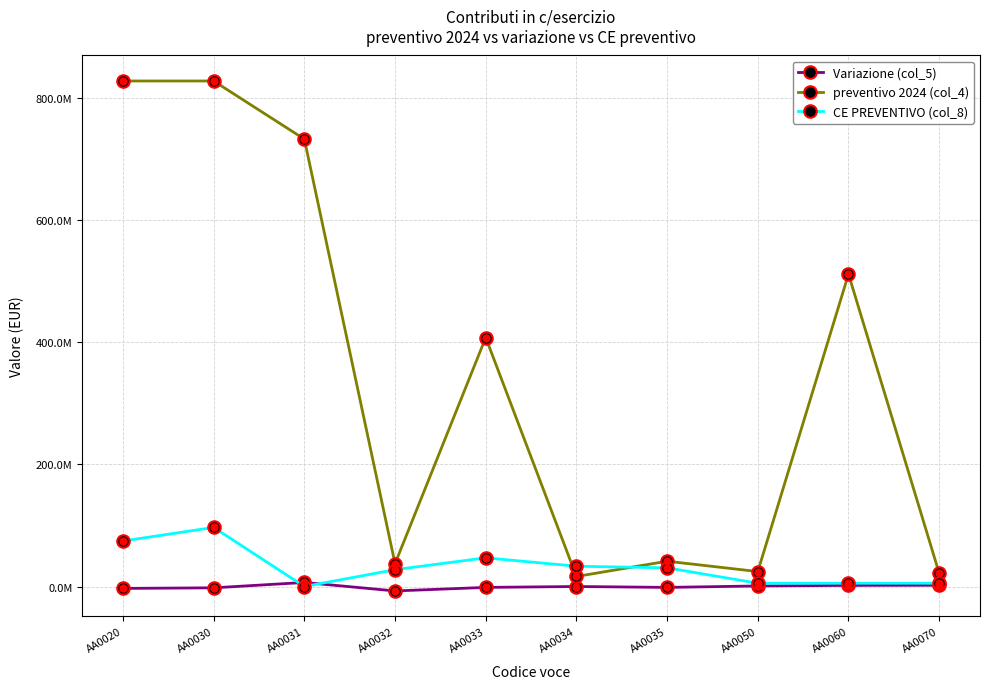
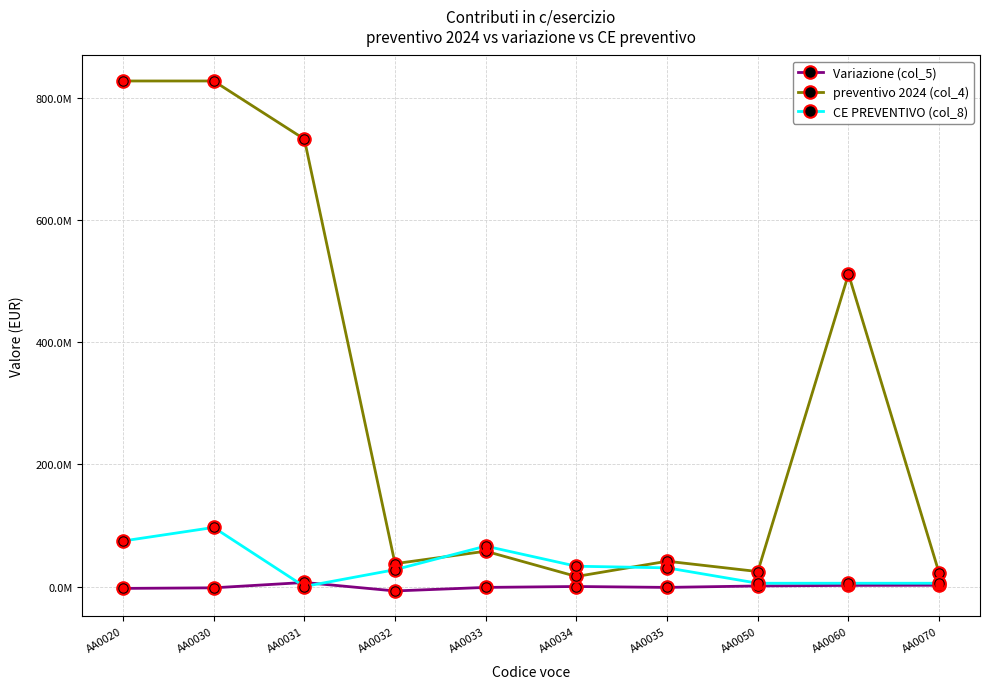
preventivo 2024 (col_4), AA0033: 410000000 -> 60000000
CE PREVENTIVO (col_8), AA0033: 50000000 -> 70000000
